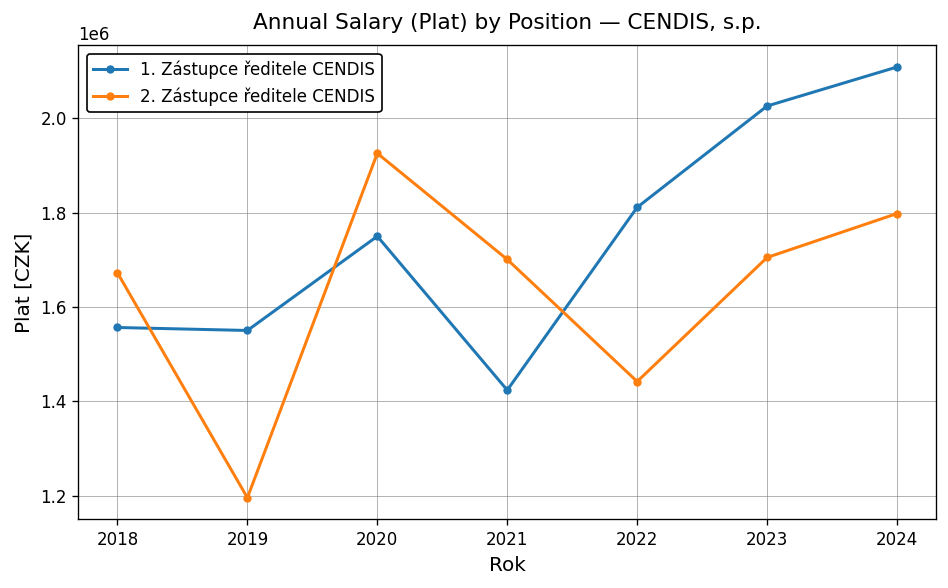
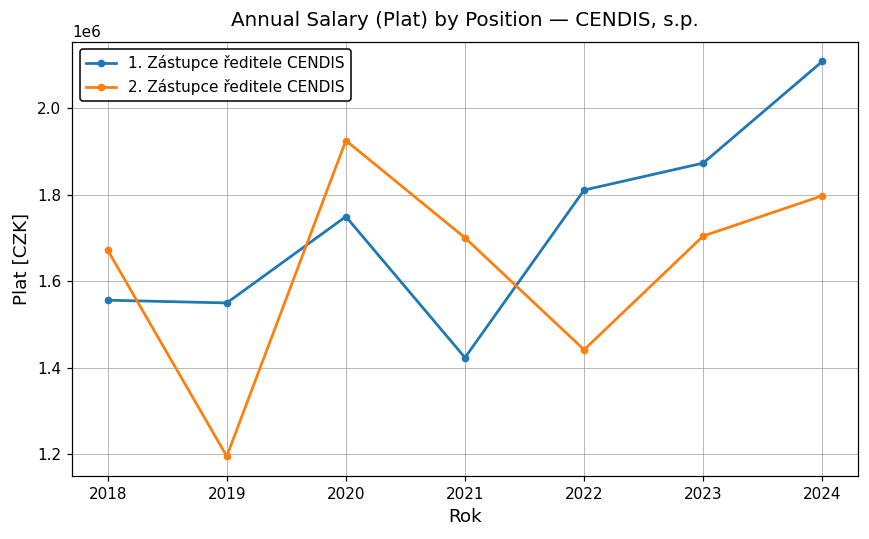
1. Zástupce ředitele CENDIS, 2023: 2030000 -> 1870000
